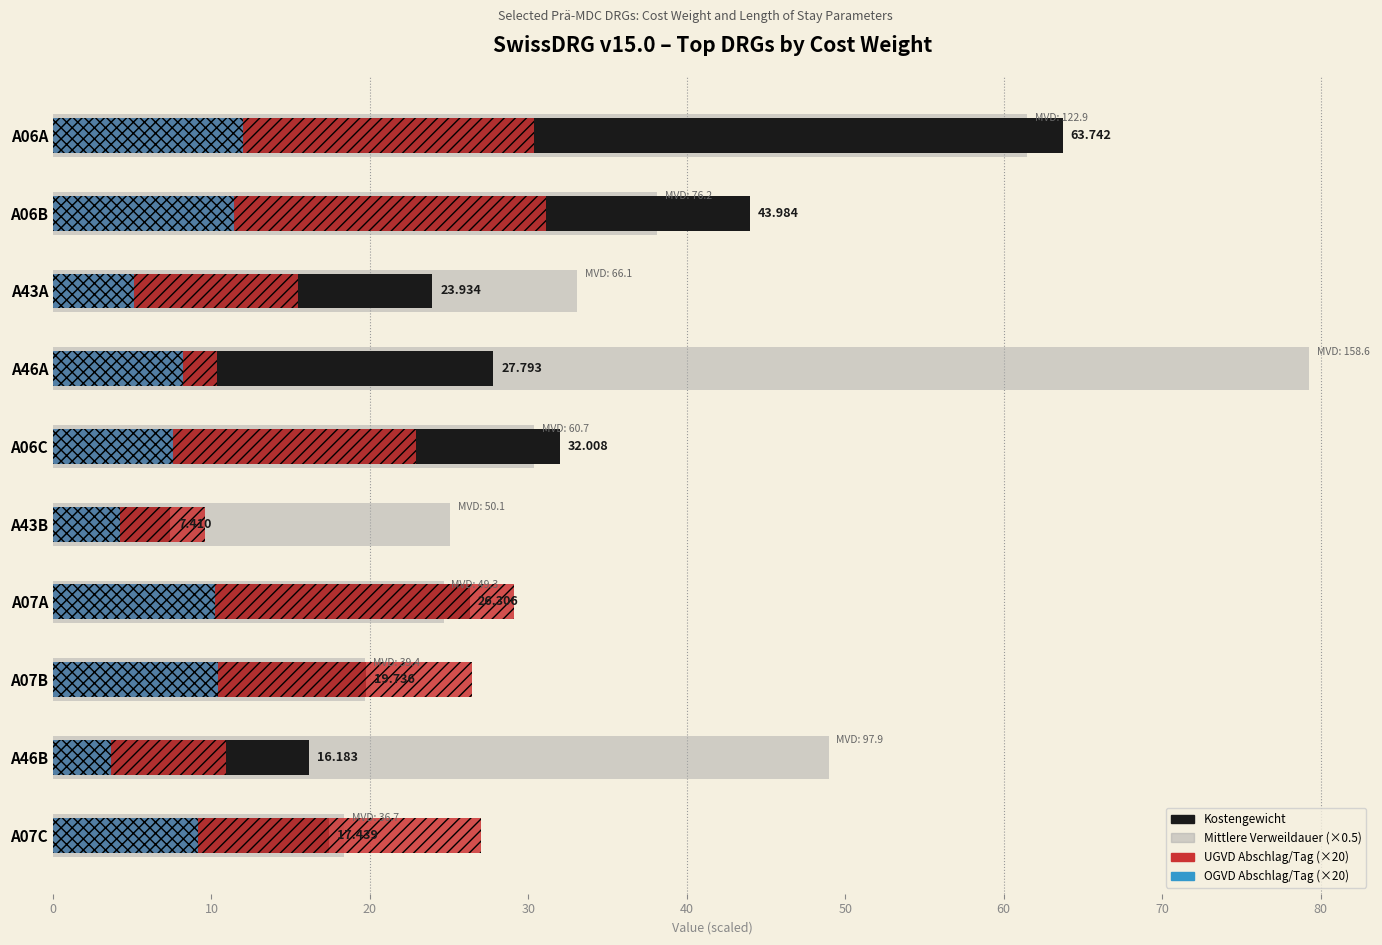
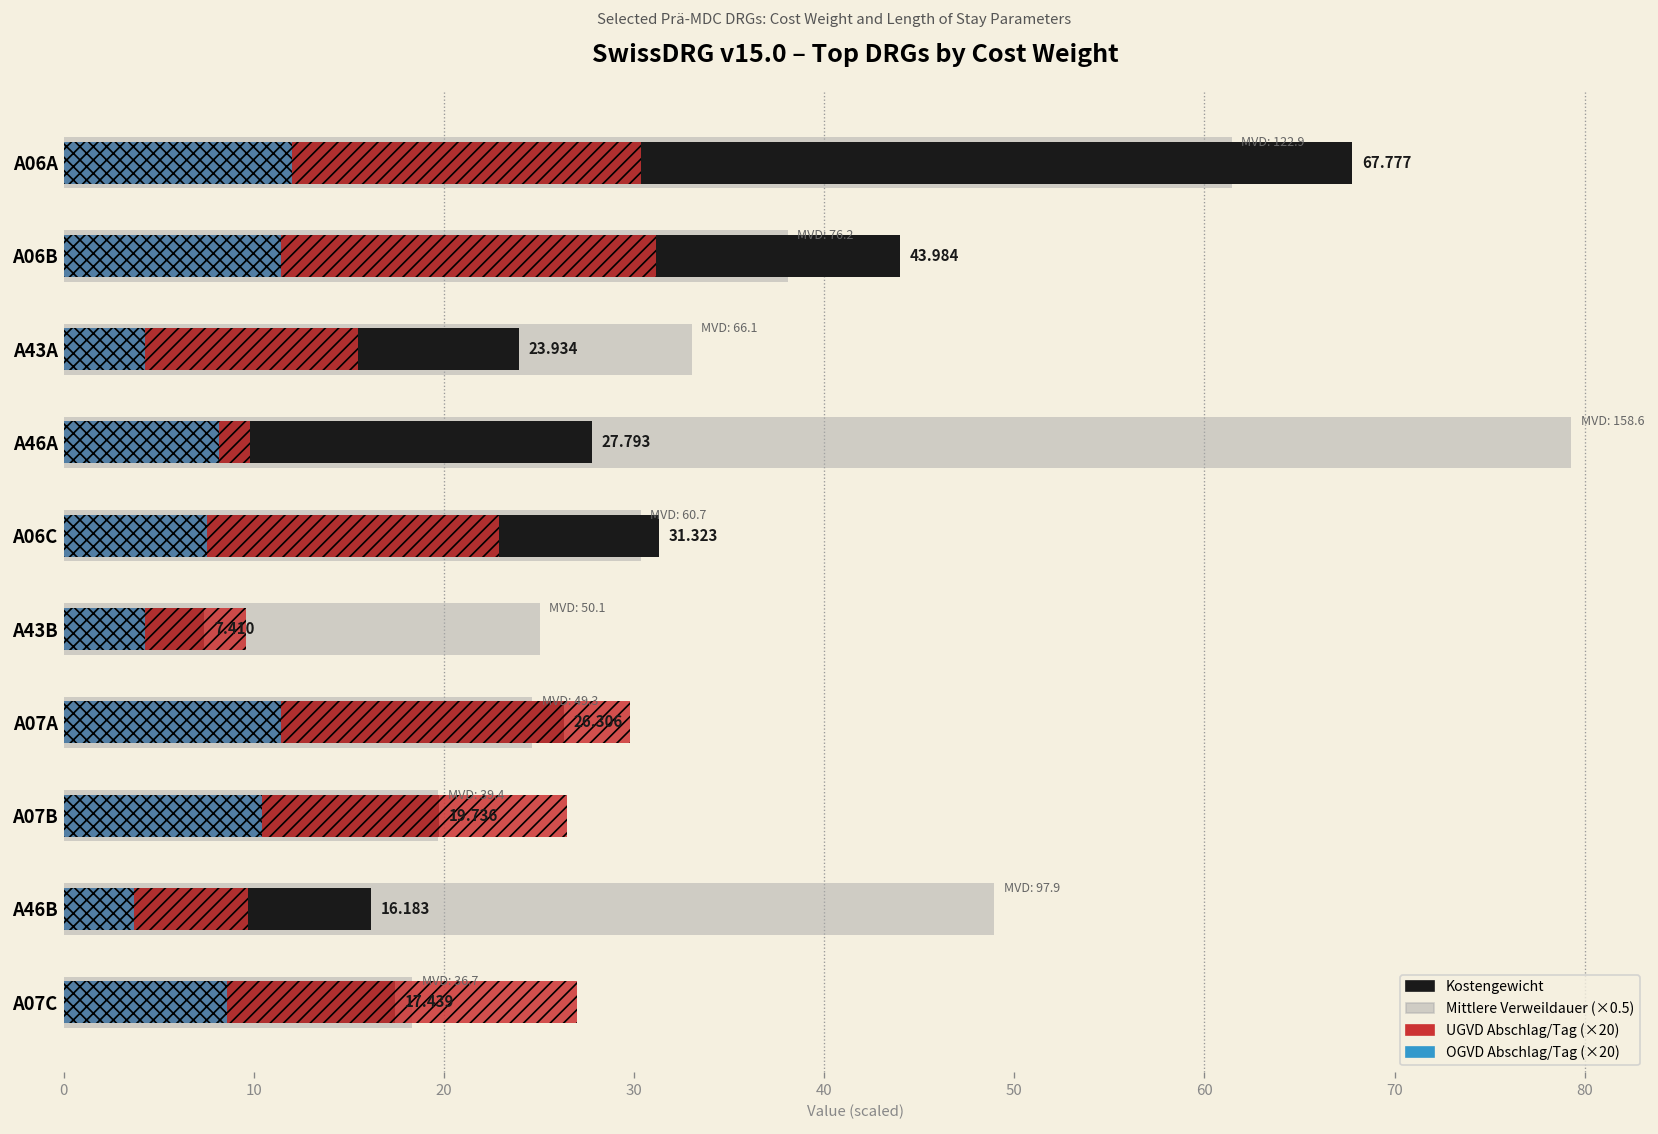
Kostengewicht, A06A: 63.742 -> 67.777
OGVD Abschlag/Tag (×20), A43A: 5.1 -> 4.3
UGVD Abschlag/Tag (×20), A46A: 10.4 -> 9.8
Kostengewicht, A06C: 32.008 -> 31.323
UGVD Abschlag/Tag (×20), A07A: 29.1 -> 29.8
OGVD Abschlag/Tag (×20), A07A: 10.2 -> 11.4
UGVD Abschlag/Tag (×20), A46B: 10.9 -> 9.7
OGVD Abschlag/Tag (×20), A07C: 9.2 -> 8.6
